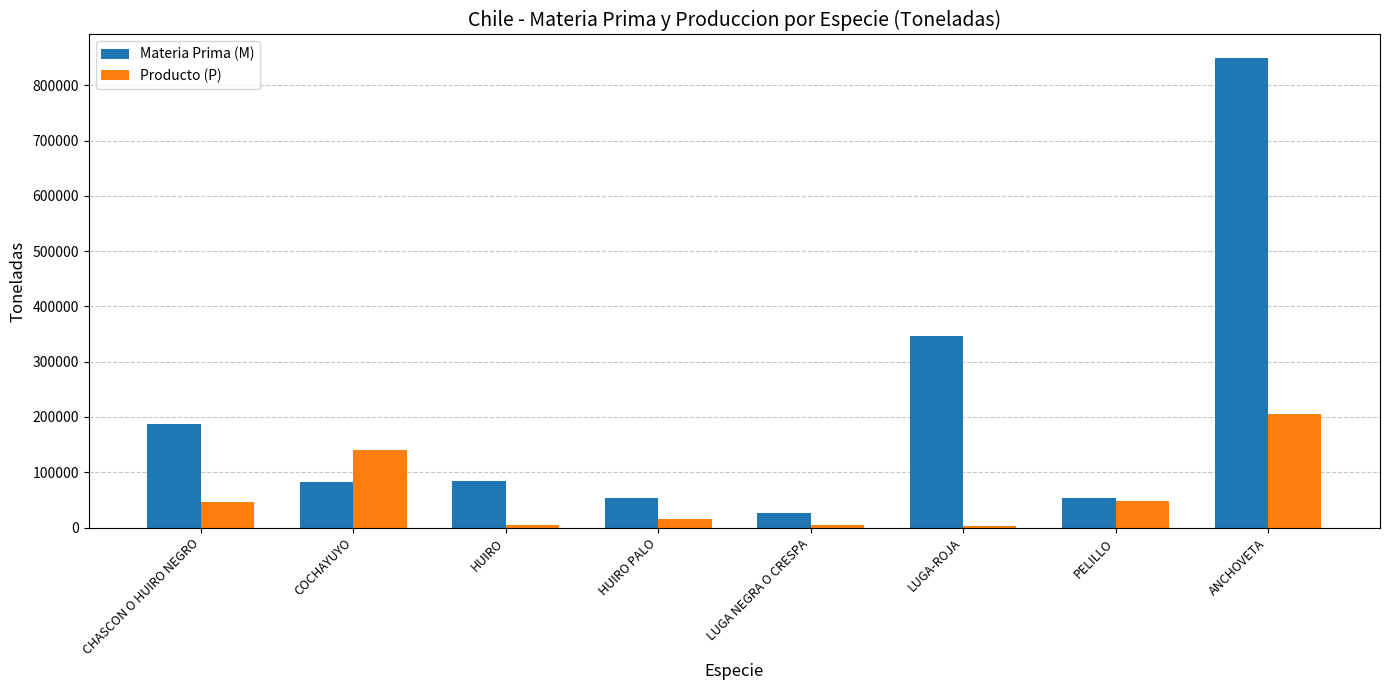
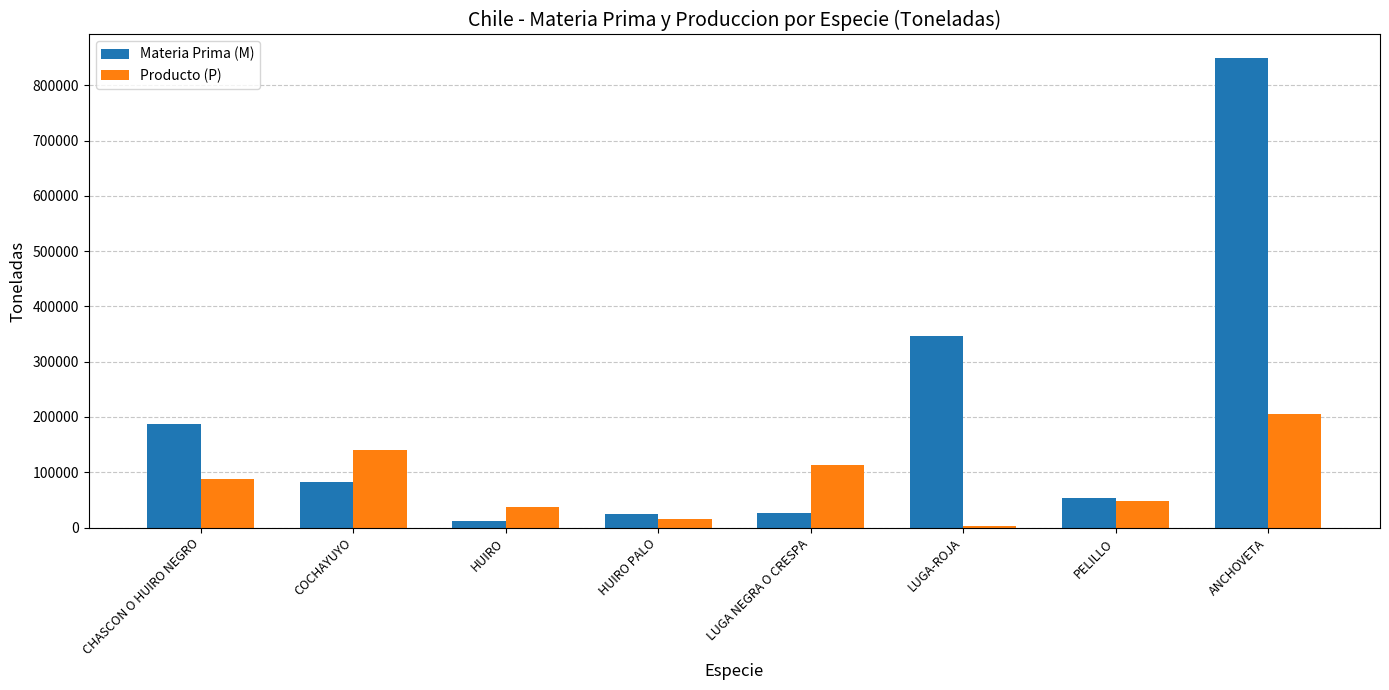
Producto (P), CHASCON O HUIRO NEGRO: 50000 -> 90000
Materia Prima (M), HUIRO: 80000 -> 10000
Producto (P), HUIRO: 0 -> 40000
Materia Prima (M), HUIRO PALO: 50000 -> 20000
Producto (P), LUGA NEGRA O CRESPA: 10000 -> 110000
